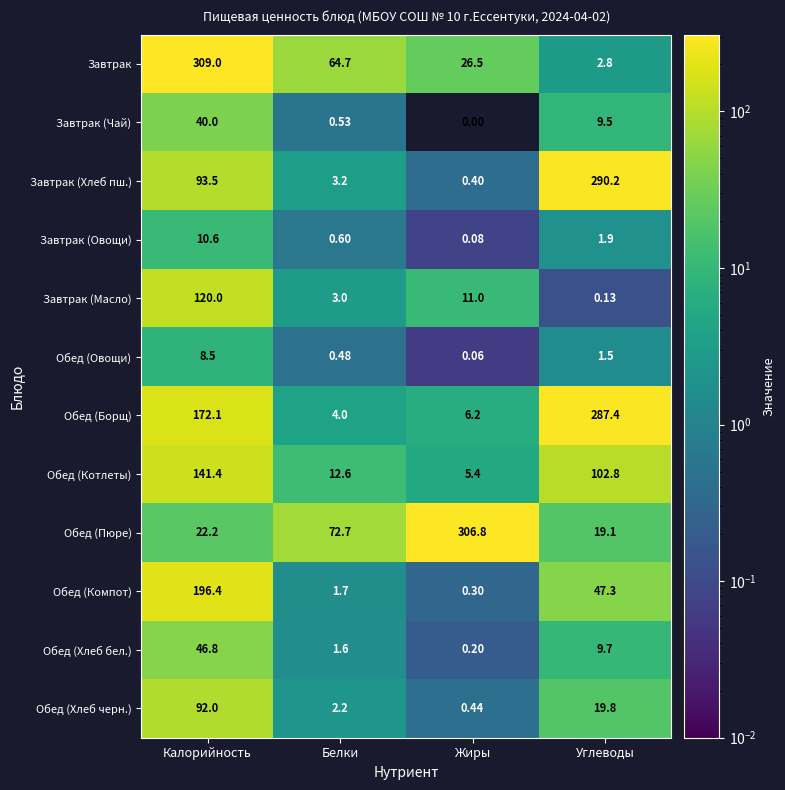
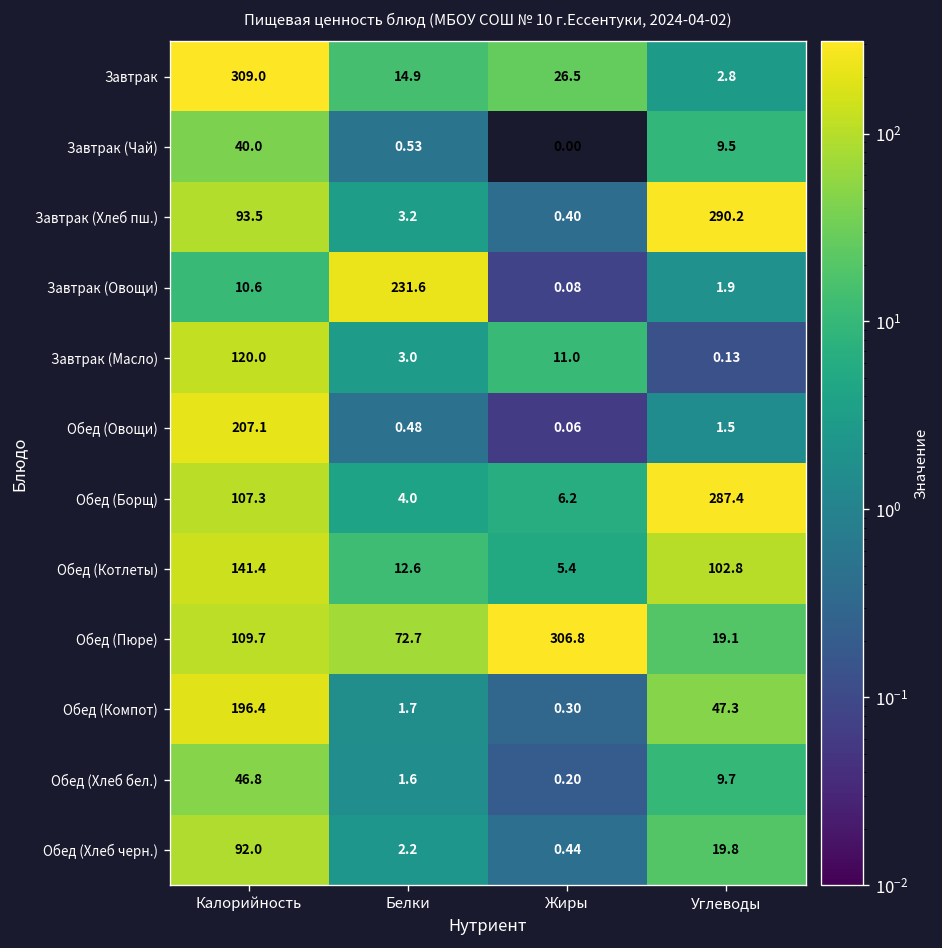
Завтрак, Белки: 64.7 -> 14.9
Завтрак (Овощи), Белки: 0.60 -> 231.6
Обед (Овощи), Калорийность: 8.5 -> 207.1
Обед (Борщ), Калорийность: 172.1 -> 107.3
Обед (Пюре), Калорийность: 22.2 -> 109.7
